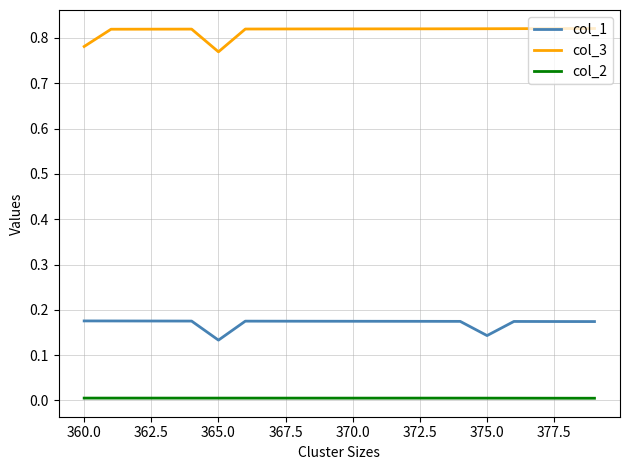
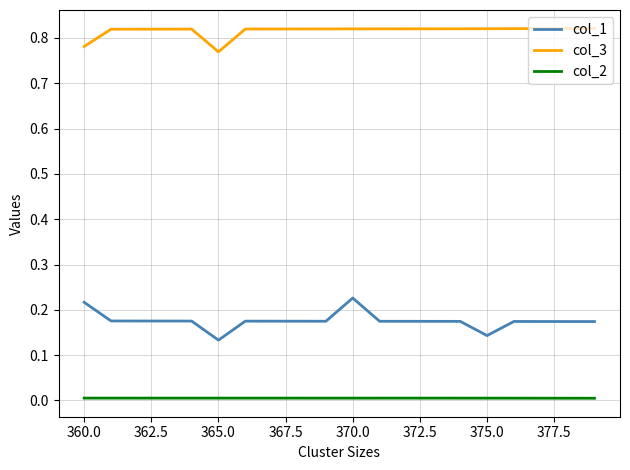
col_1, 360.0: 0.18 -> 0.22
col_1, 370.0: 0.17 -> 0.23
